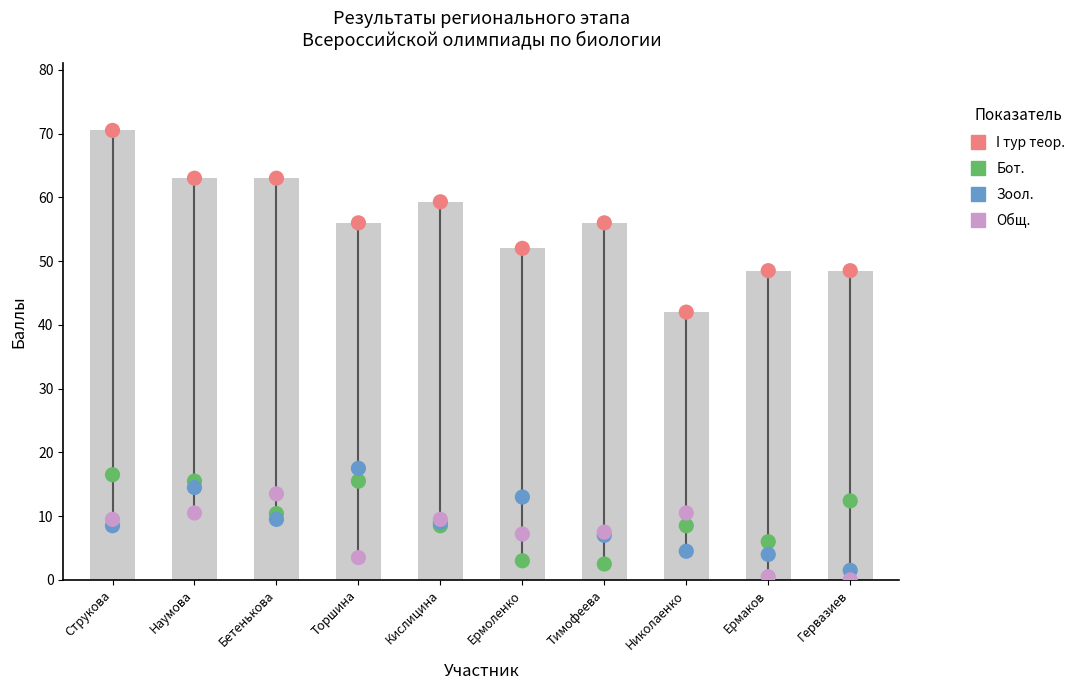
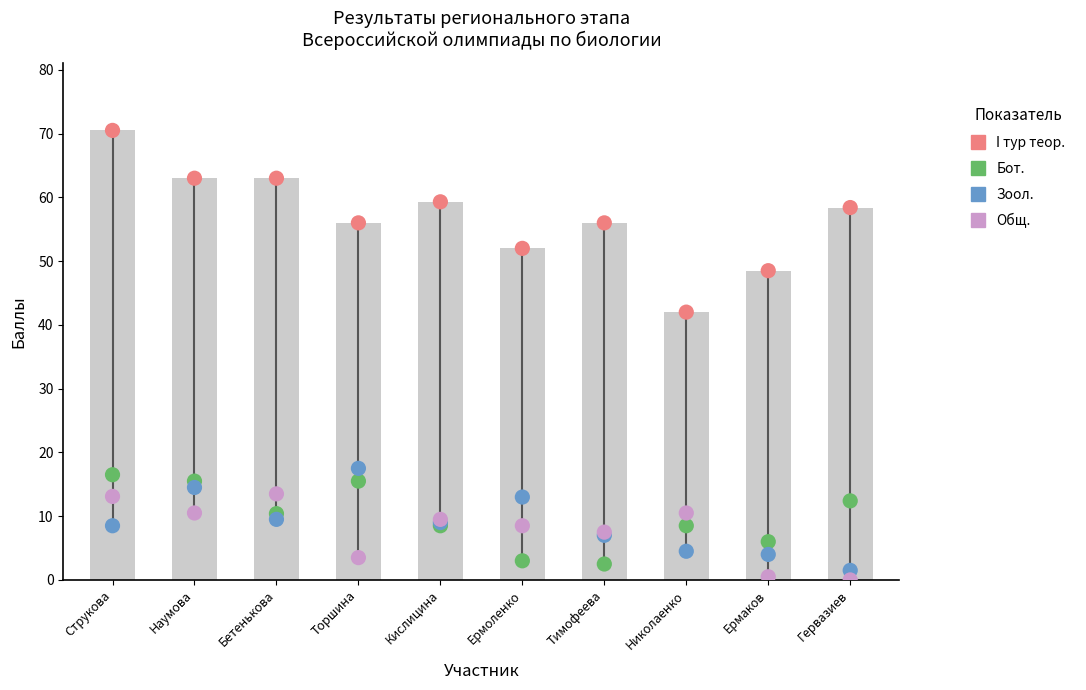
Общ., Струкова: 10 -> 13
Общ., Ермоленко: 7 -> 9
I тур теор., Гервазиев: 49 -> 58
